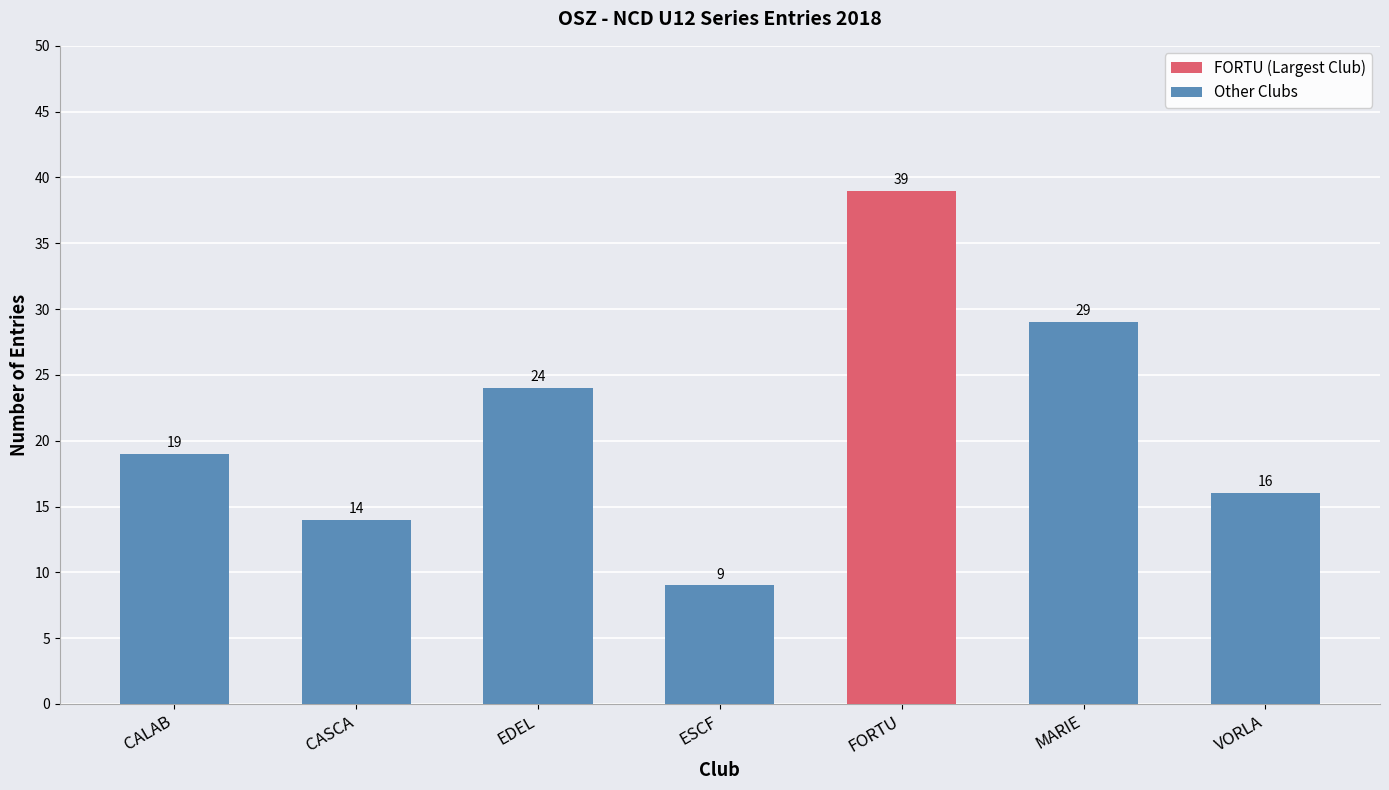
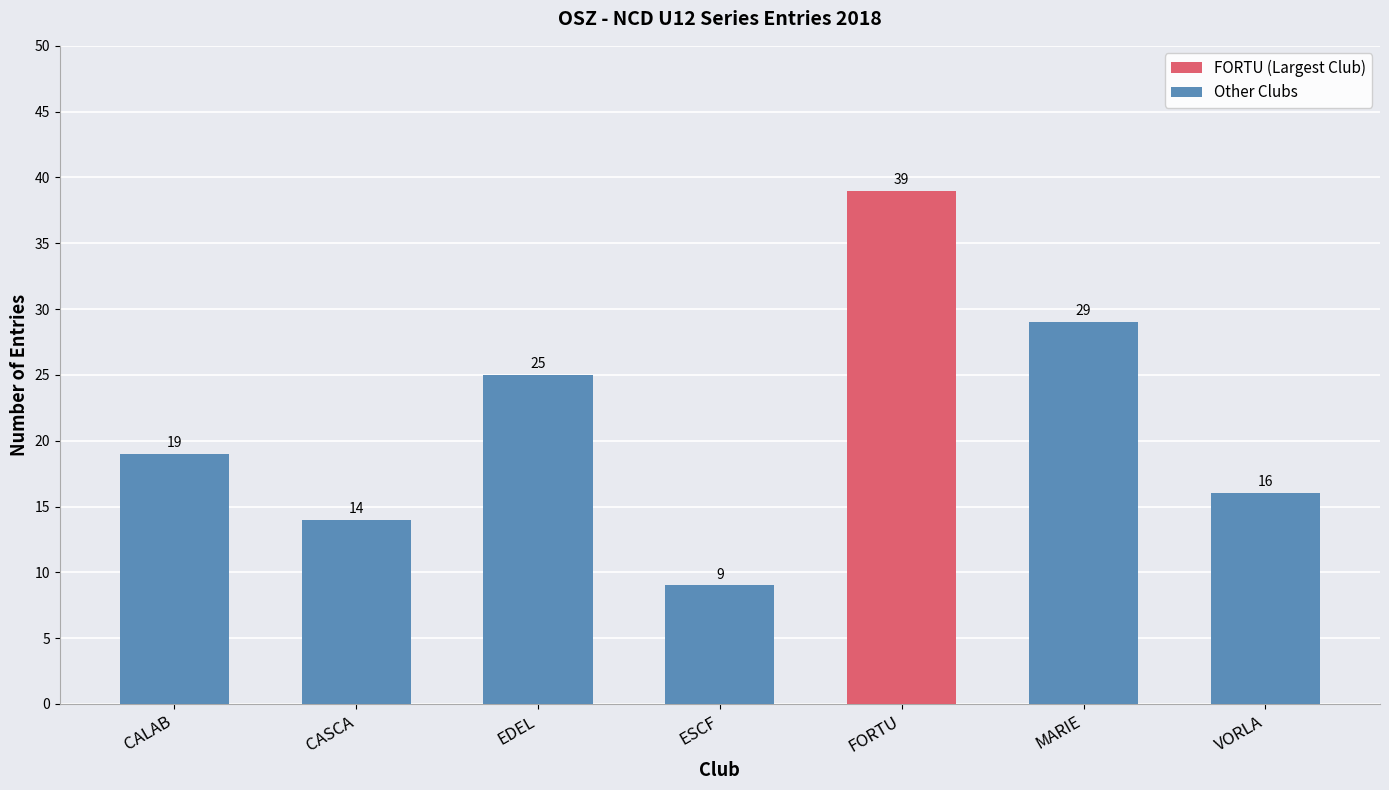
EDEL: 24 -> 25
